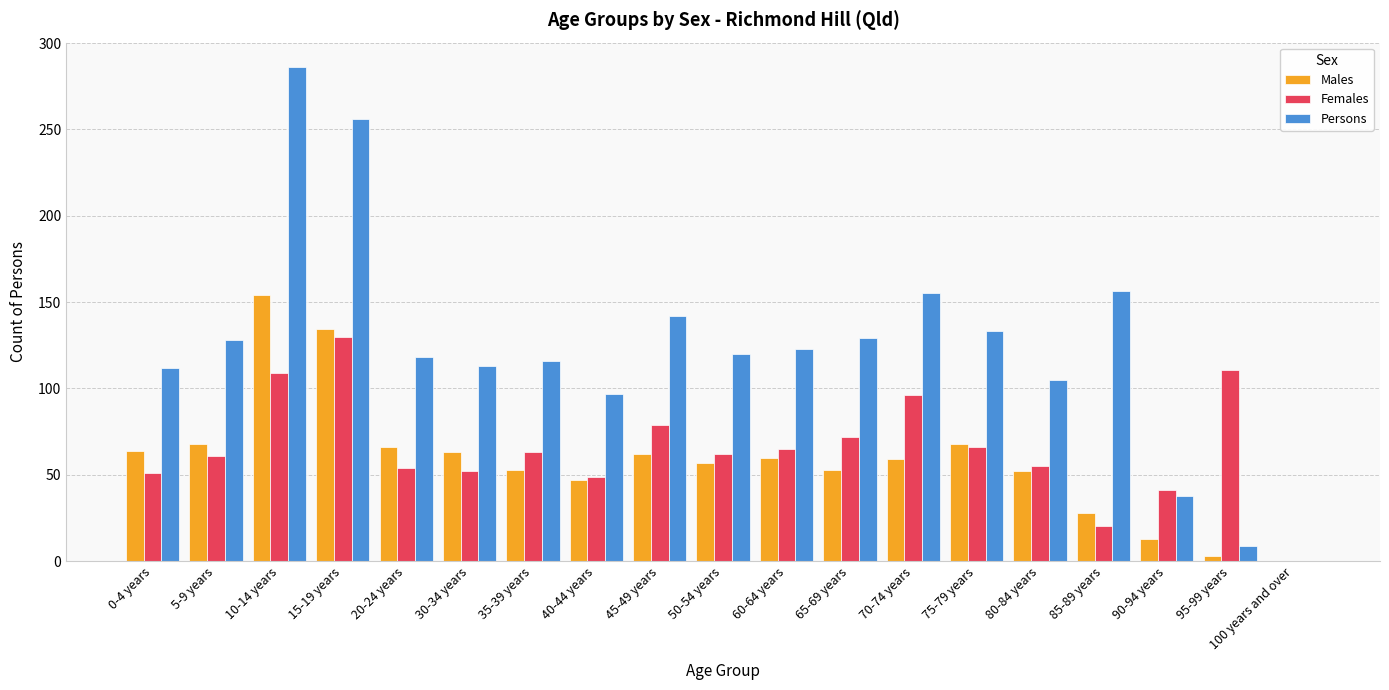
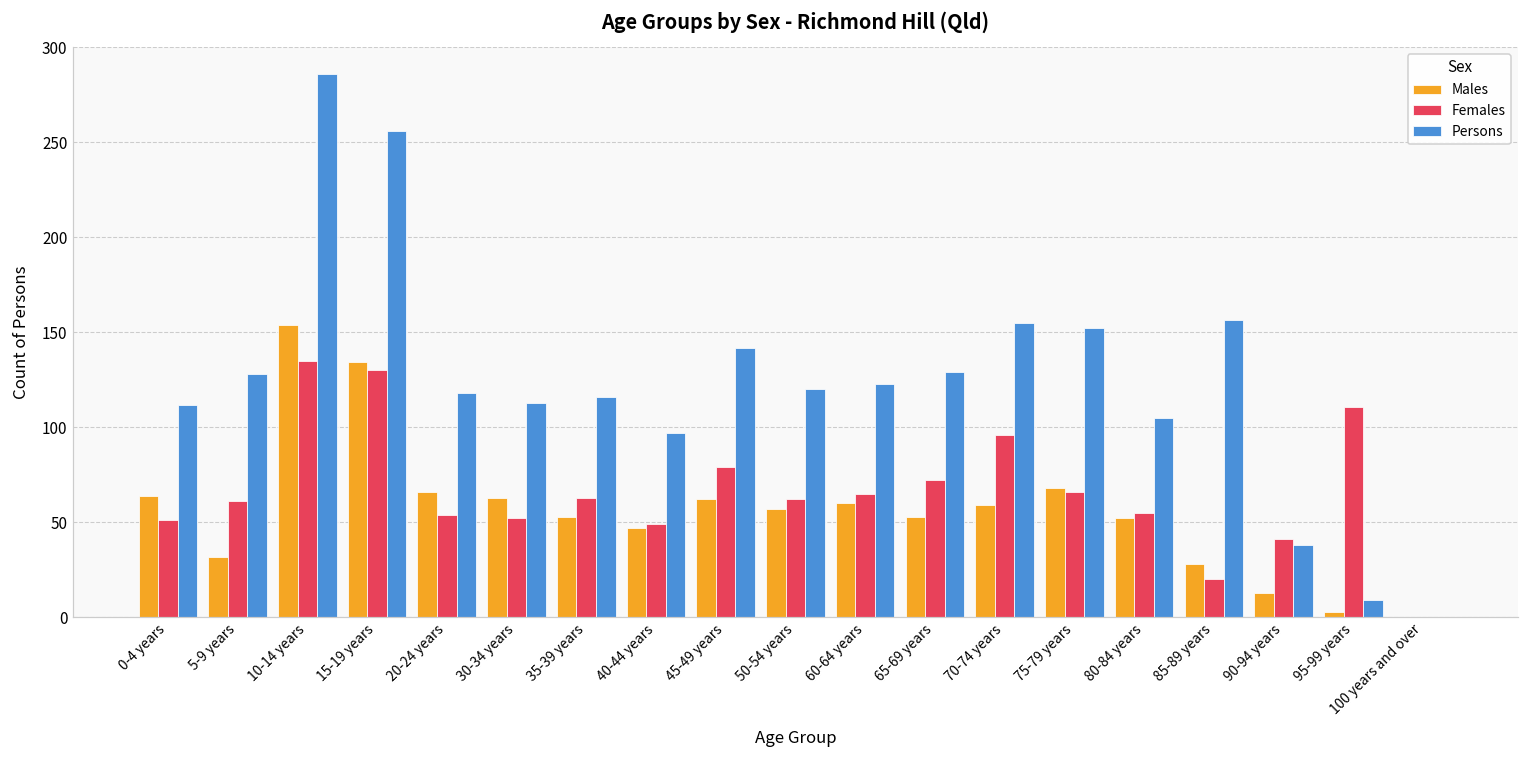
Males, 5-9 years: 68 -> 32
Females, 10-14 years: 109 -> 135
Persons, 75-79 years: 133 -> 153
